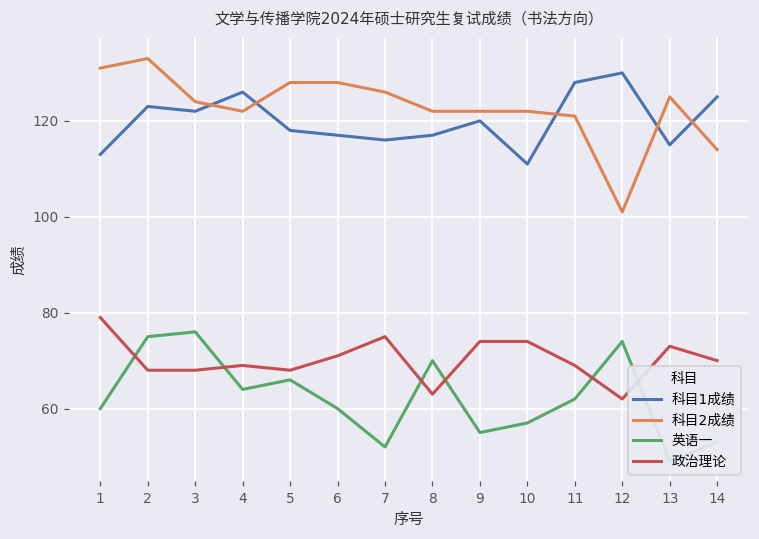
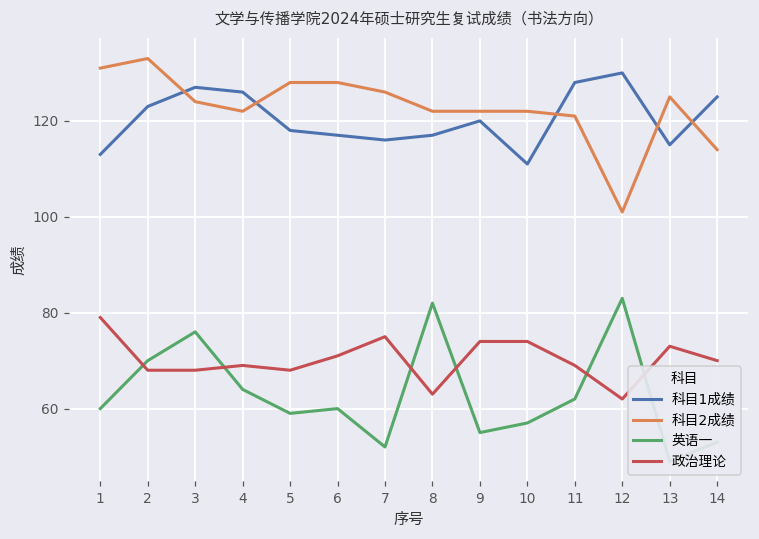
英语一, 2: 75 -> 70
科目1成绩, 3: 122 -> 127
英语一, 5: 66 -> 59
英语一, 8: 70 -> 82
英语一, 12: 74 -> 83
